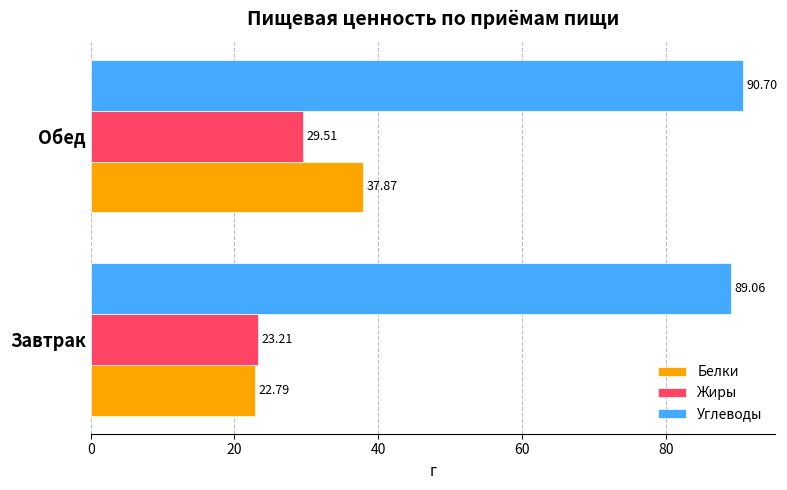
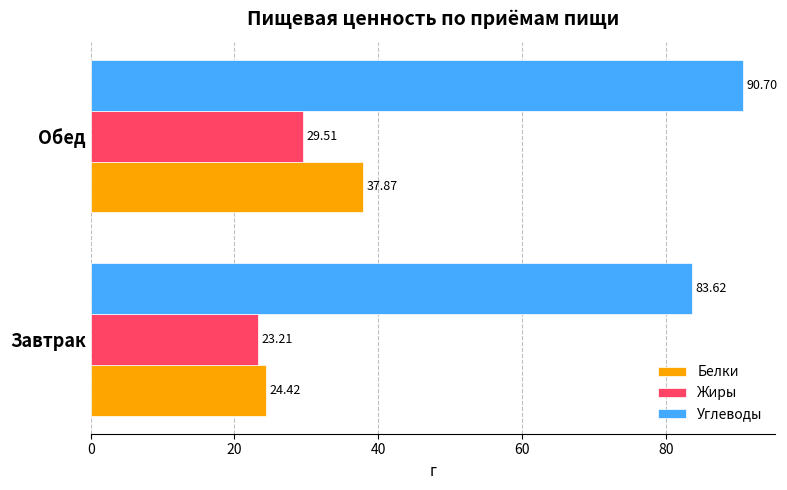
Углеводы, Завтрак: 89.06 -> 83.62
Белки, Завтрак: 22.79 -> 24.42
